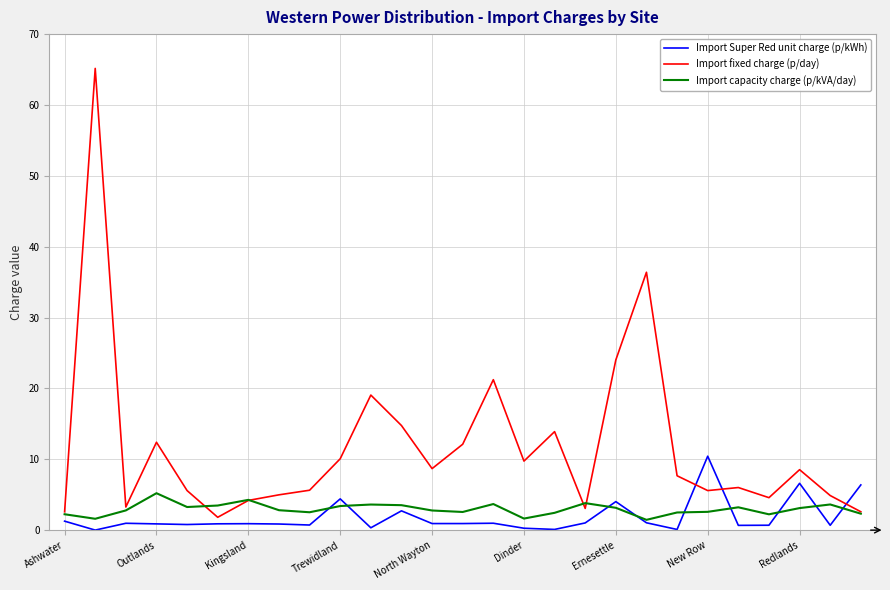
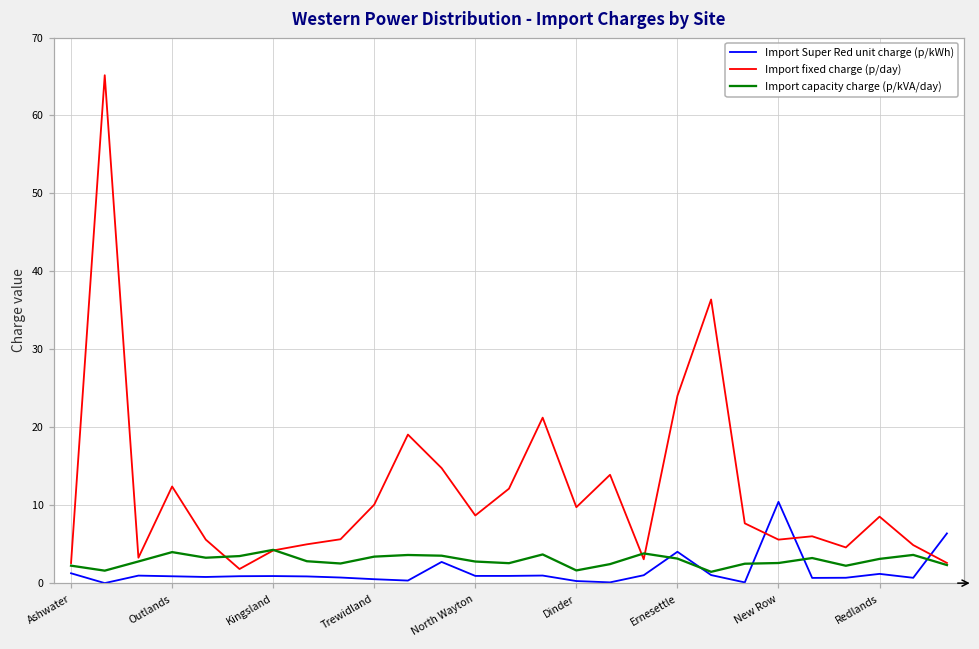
Import capacity charge (p/kVA/day), Outlands: 5 -> 4
Import Super Red unit charge (p/kWh), Trewidland: 4 -> 1
Import Super Red unit charge (p/kWh), Redlands: 7 -> 1
